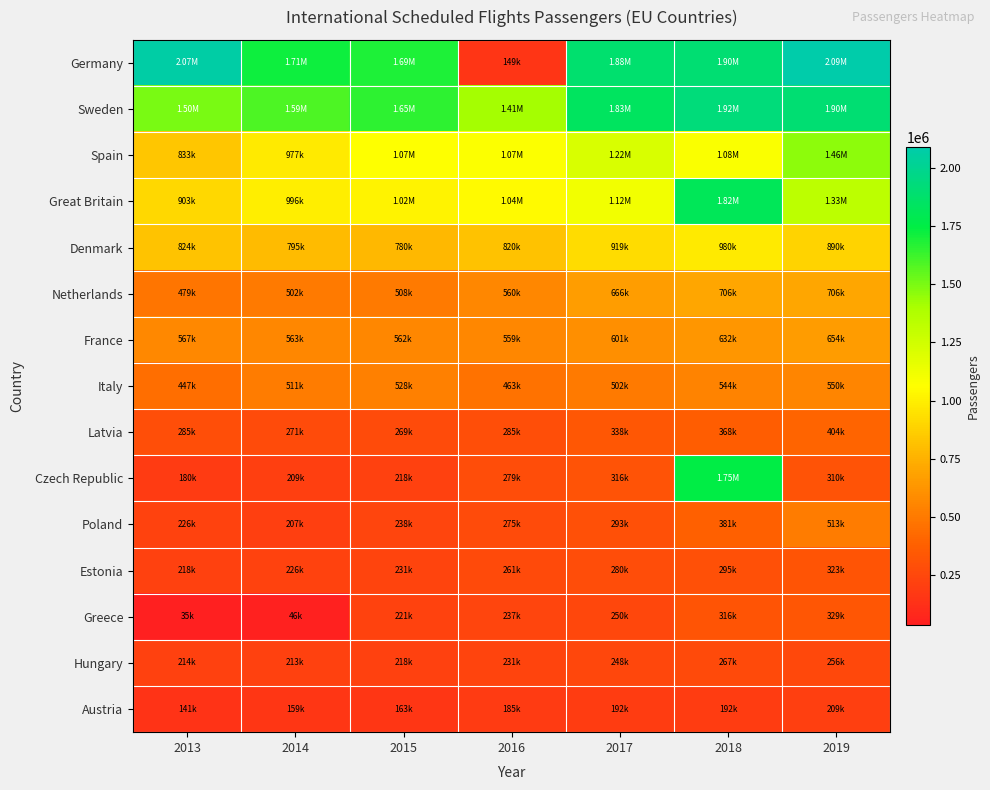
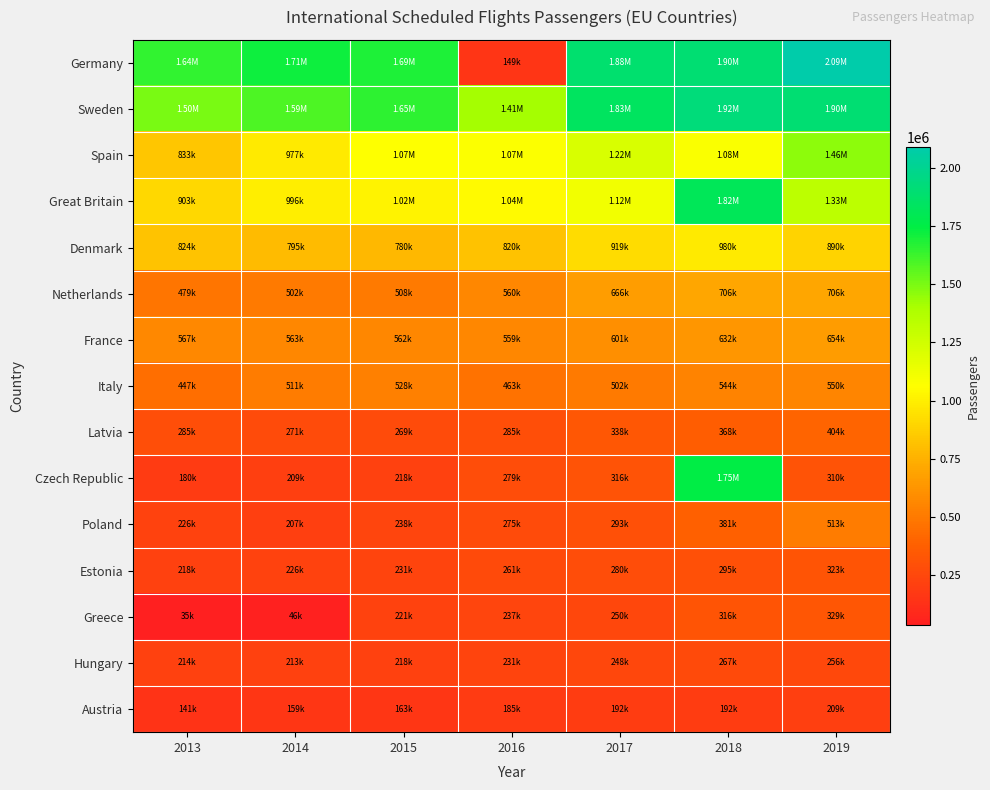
Germany, 2013: 2.07M -> 1.64M
